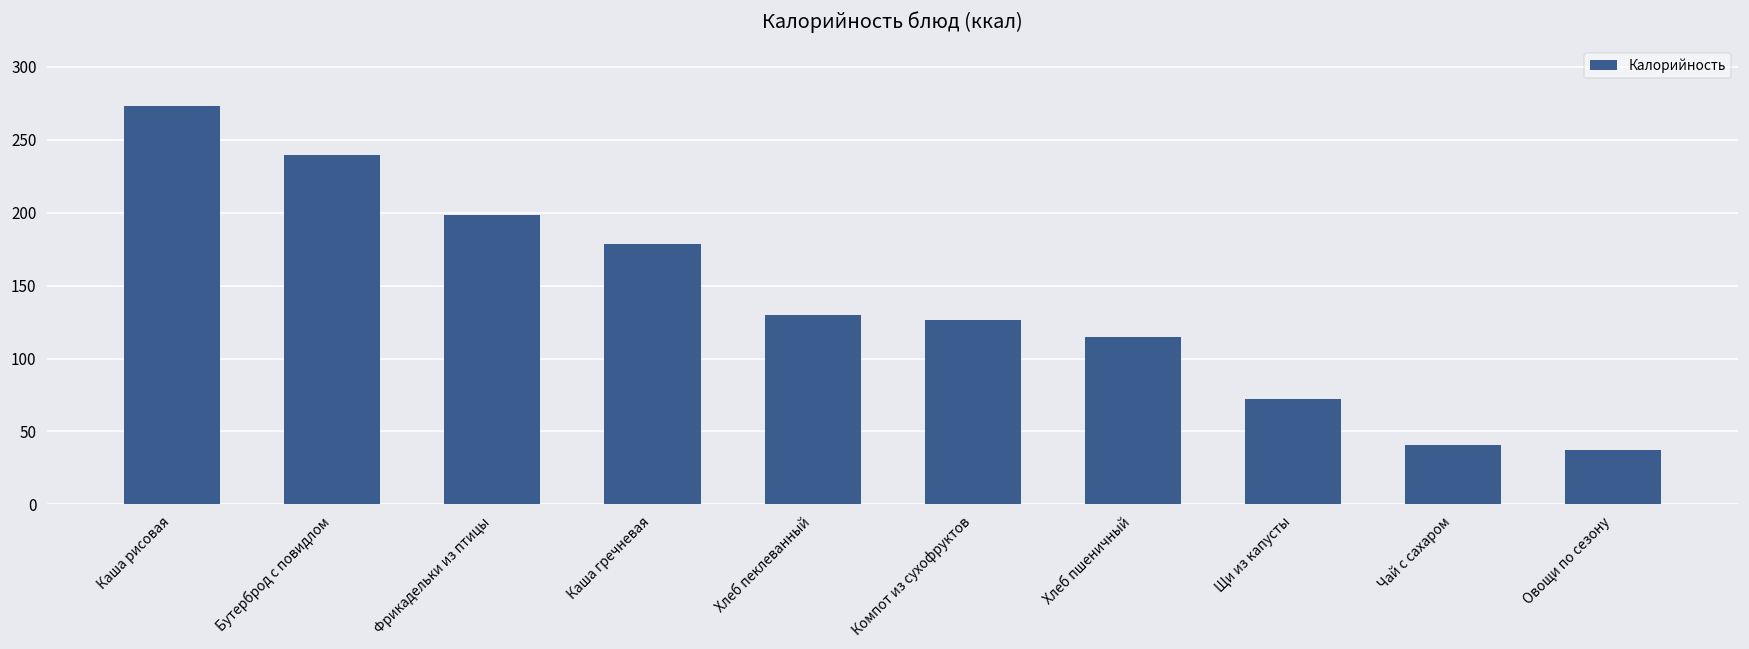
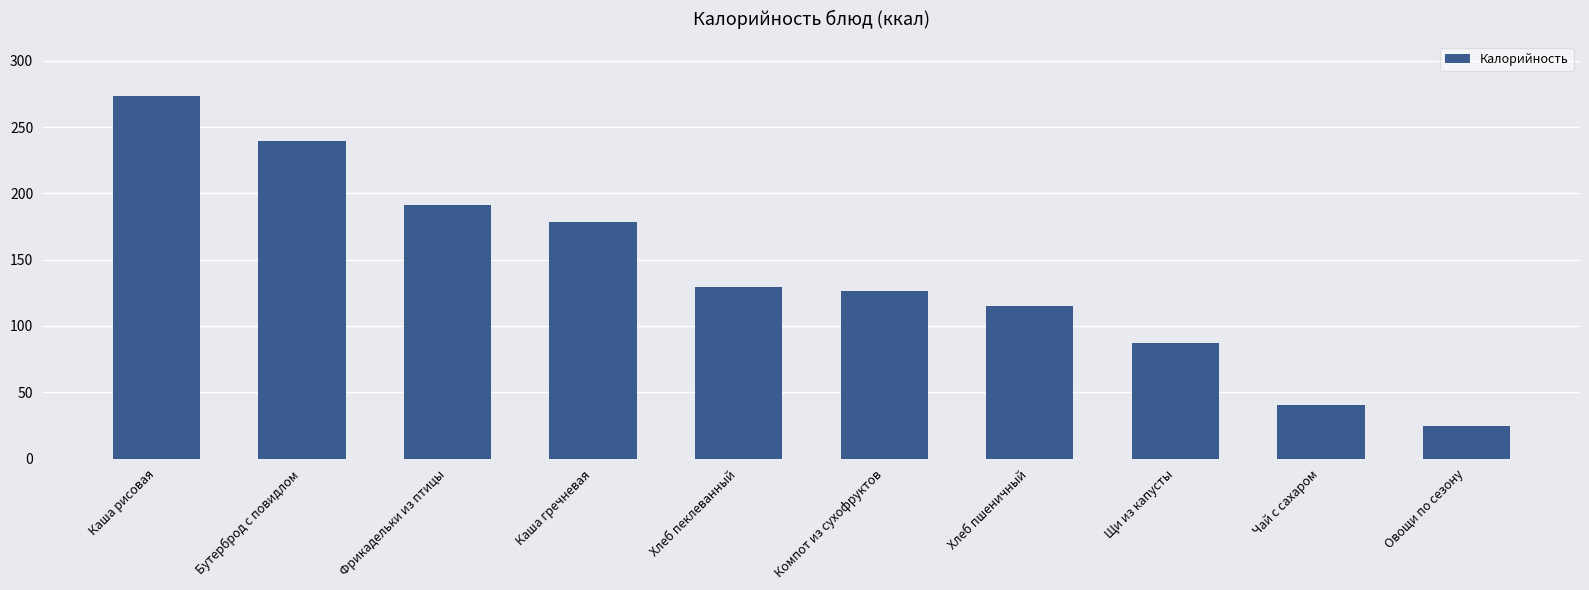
Фрикадельки из птицы: 199 -> 191
Щи из капусты: 72 -> 88
Овощи по сезону: 37 -> 24
